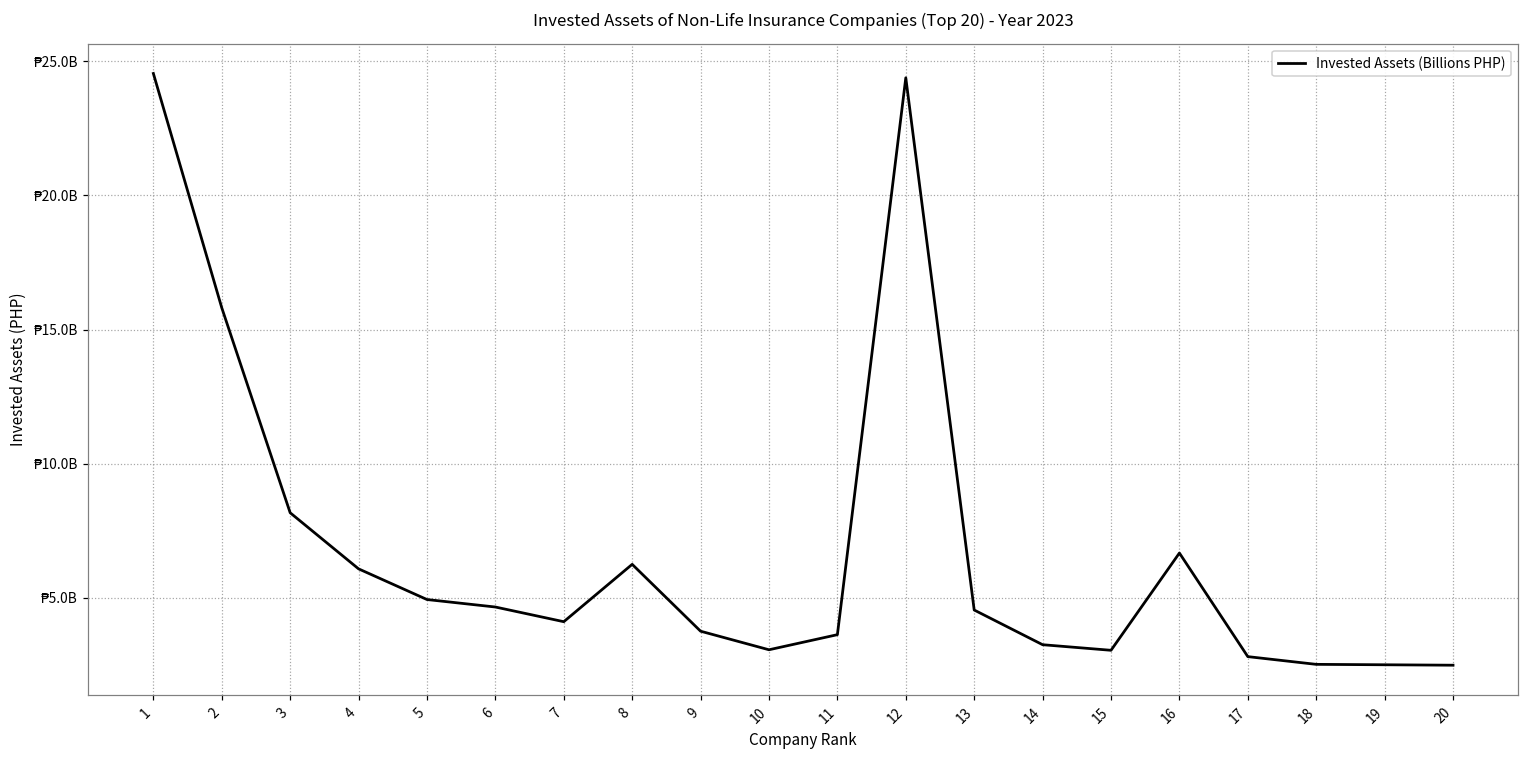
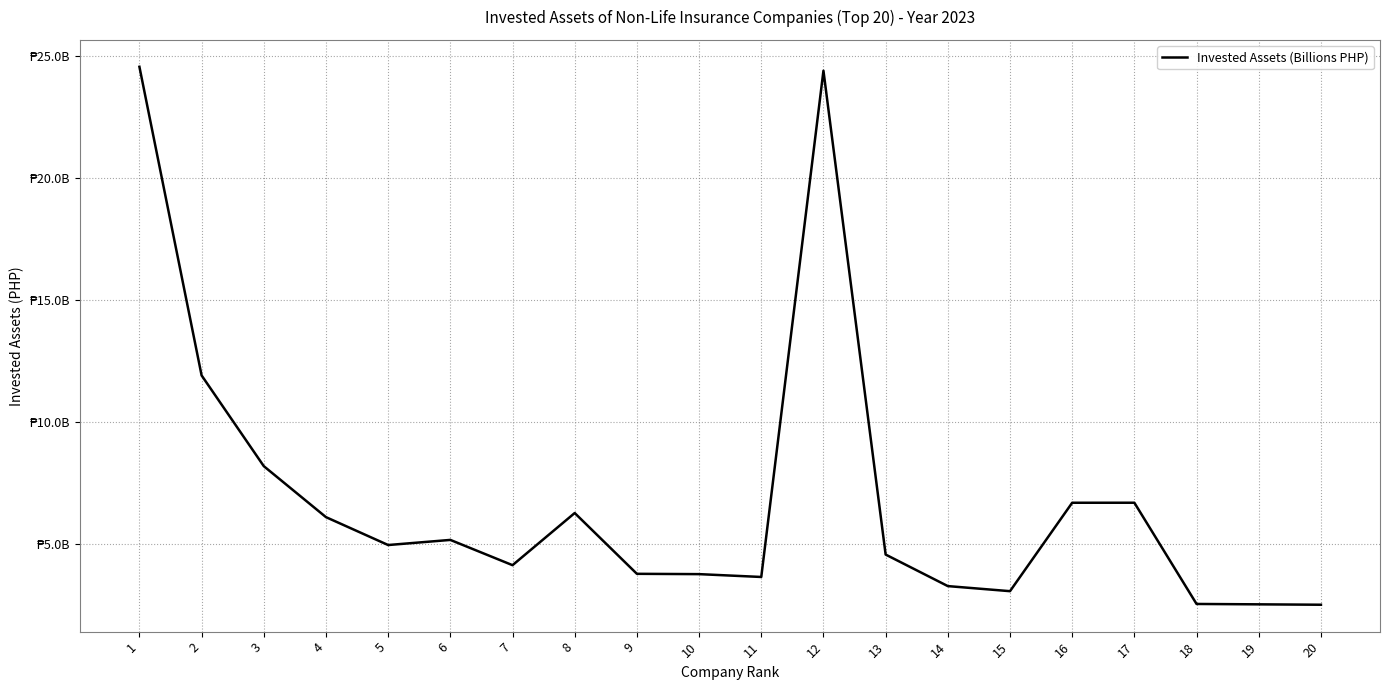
2: ₱15800000000 -> ₱11900000000
6: ₱4700000000 -> ₱5200000000
10: ₱3100000000 -> ₱3700000000
17: ₱2800000000 -> ₱6700000000
